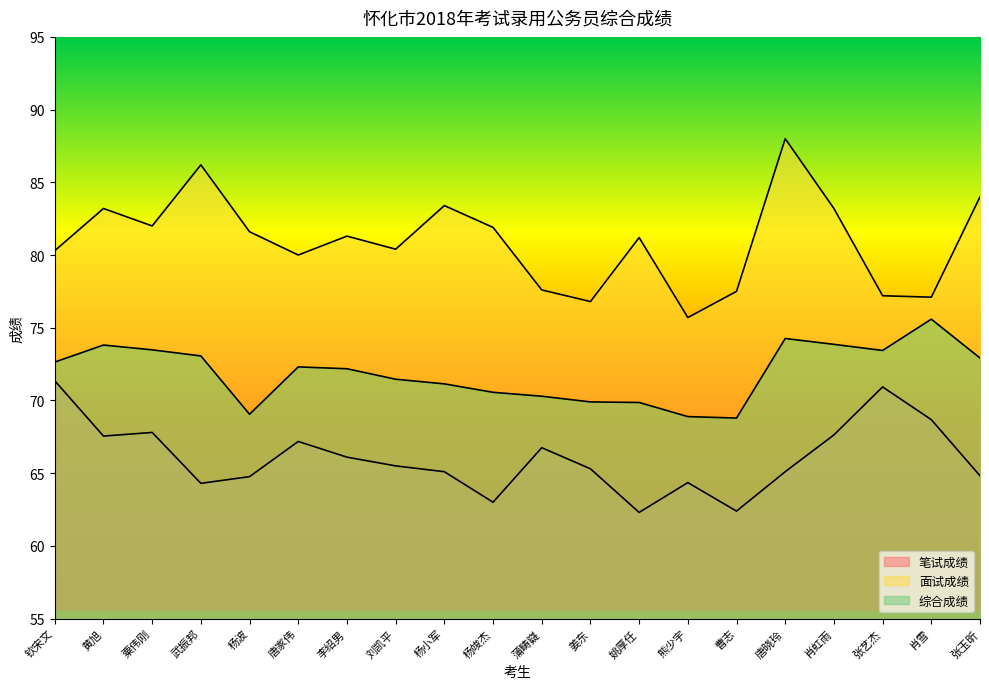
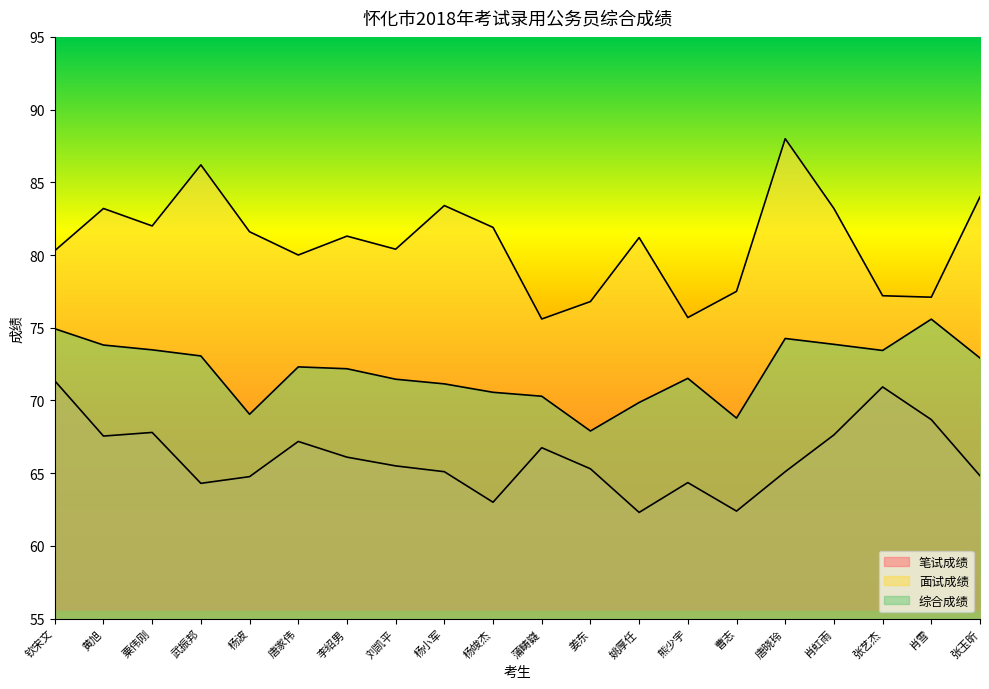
综合成绩, 钦宋文: 72.6 -> 74.9
面试成绩, 蒲畴嶷: 77.6 -> 75.6
综合成绩, 姜东: 69.9 -> 67.9
综合成绩, 熊少宇: 68.9 -> 71.5
